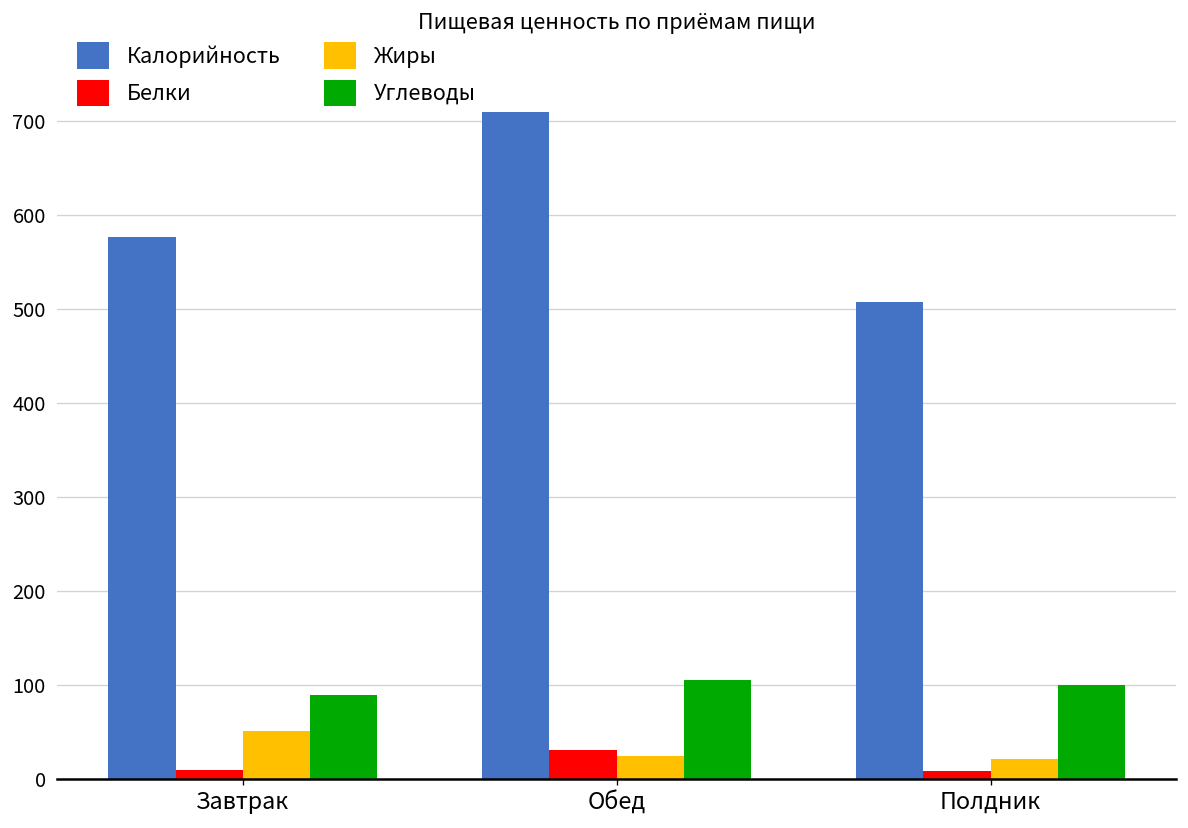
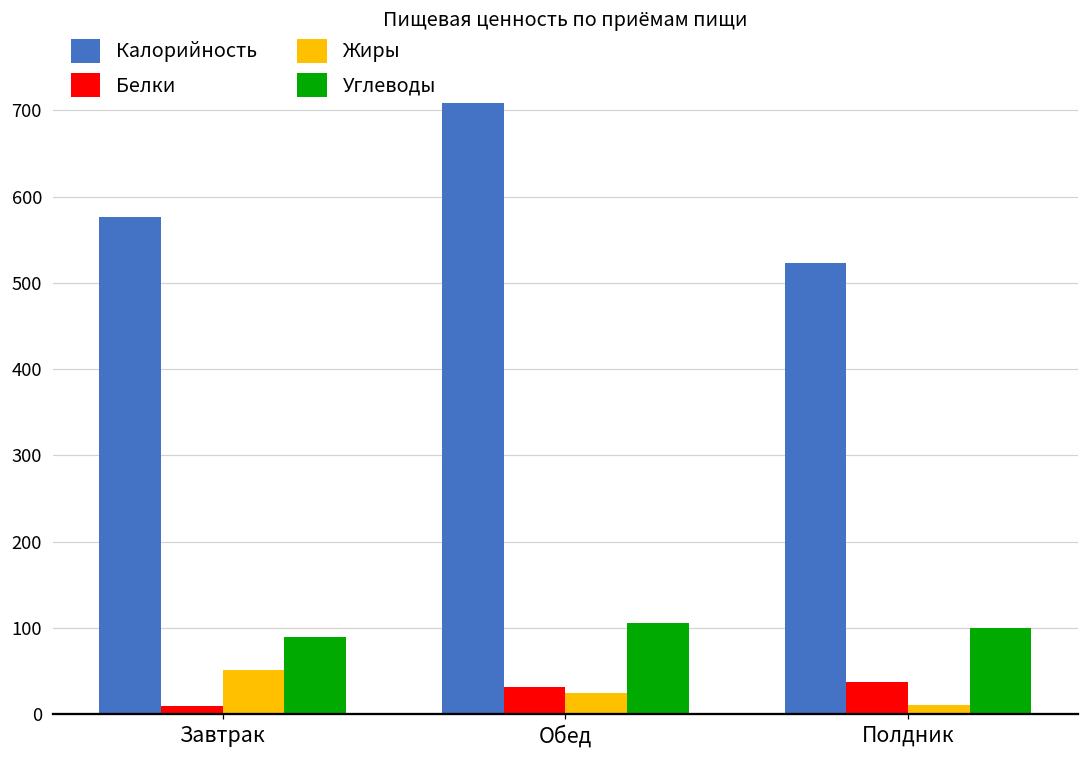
Калорийность, Полдник: 510 -> 520
Белки, Полдник: 10 -> 40
Жиры, Полдник: 20 -> 10
